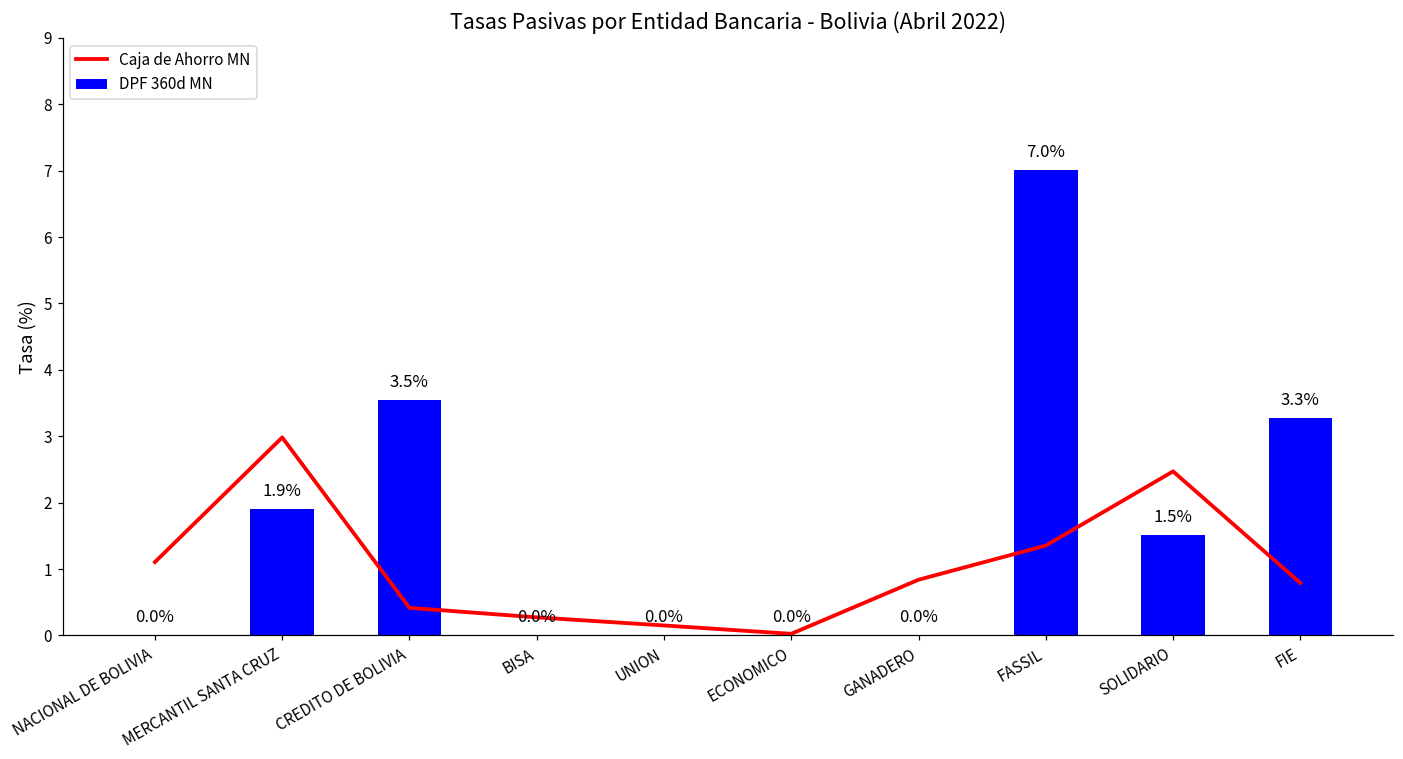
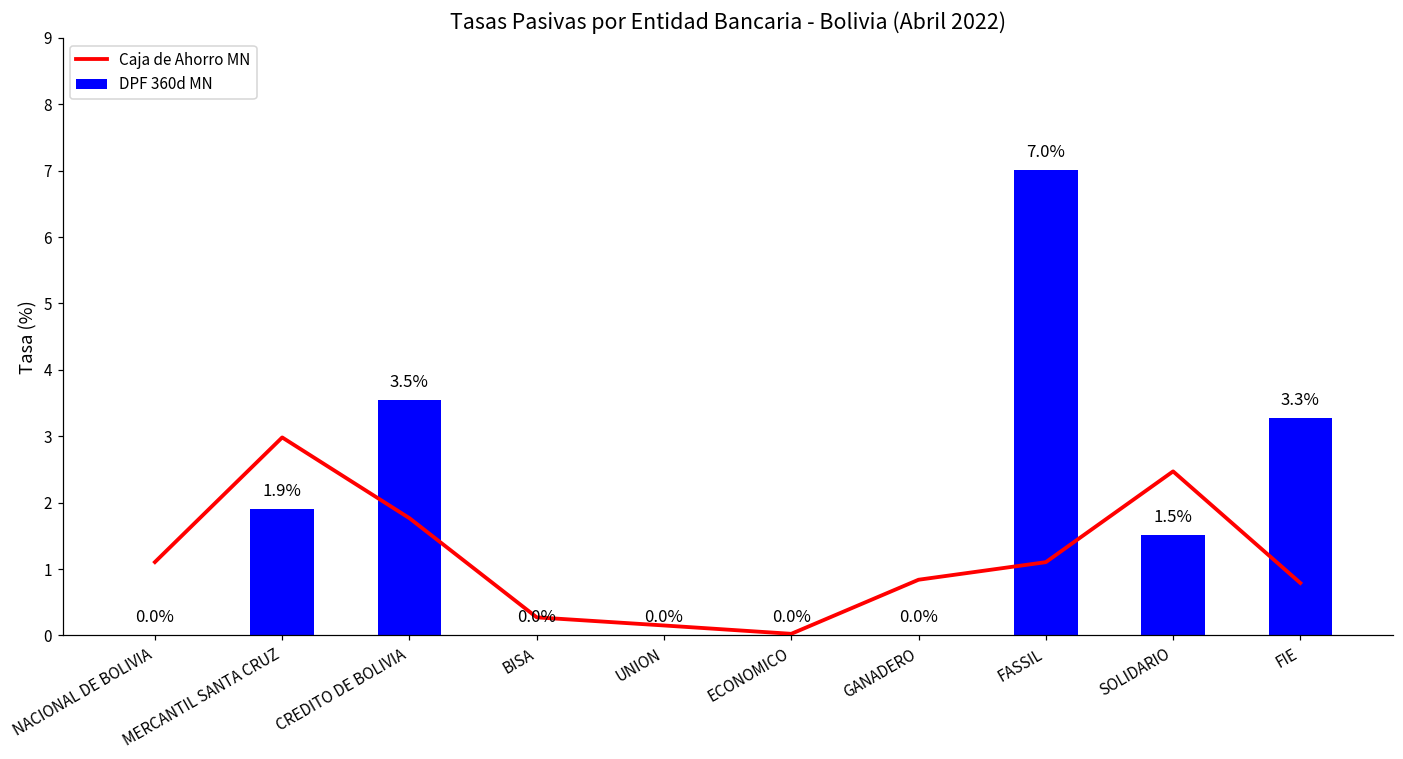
Caja de Ahorro MN, CREDITO DE BOLIVIA: 0.4 -> 1.8
Caja de Ahorro MN, FASSIL: 1.4 -> 1.1
